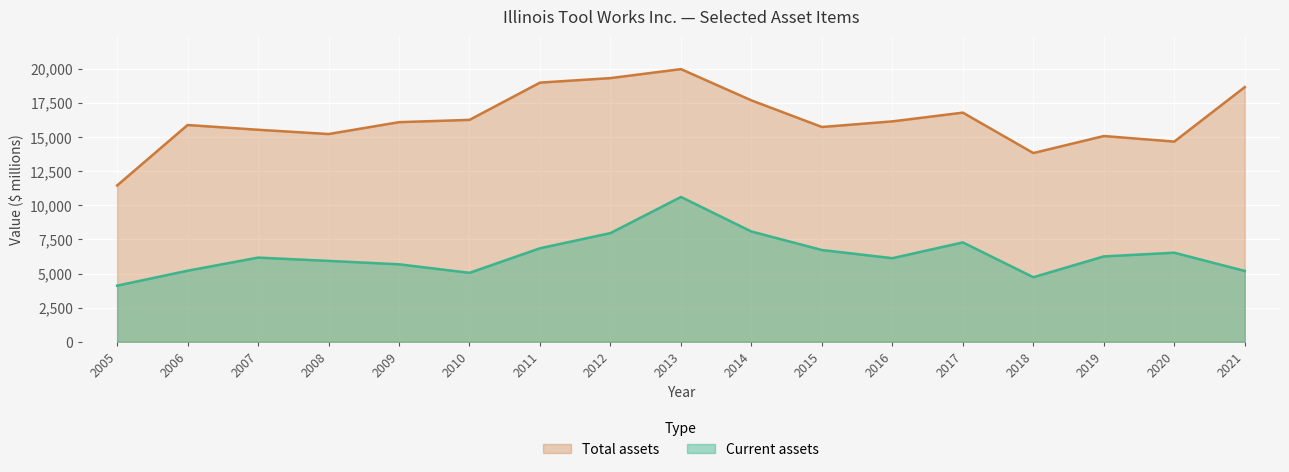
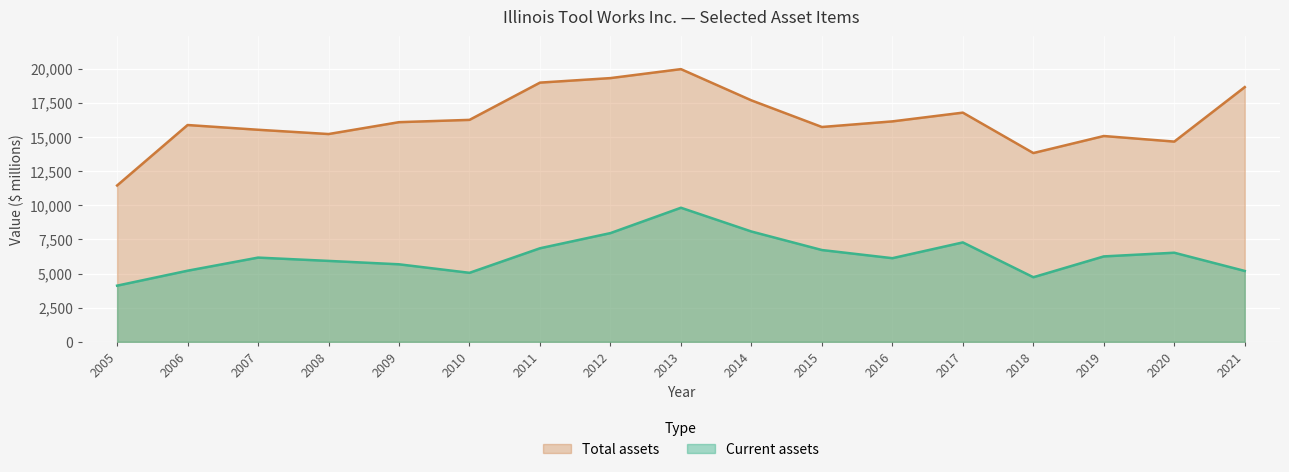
Current assets, 2013: 10,600 -> 9,800
